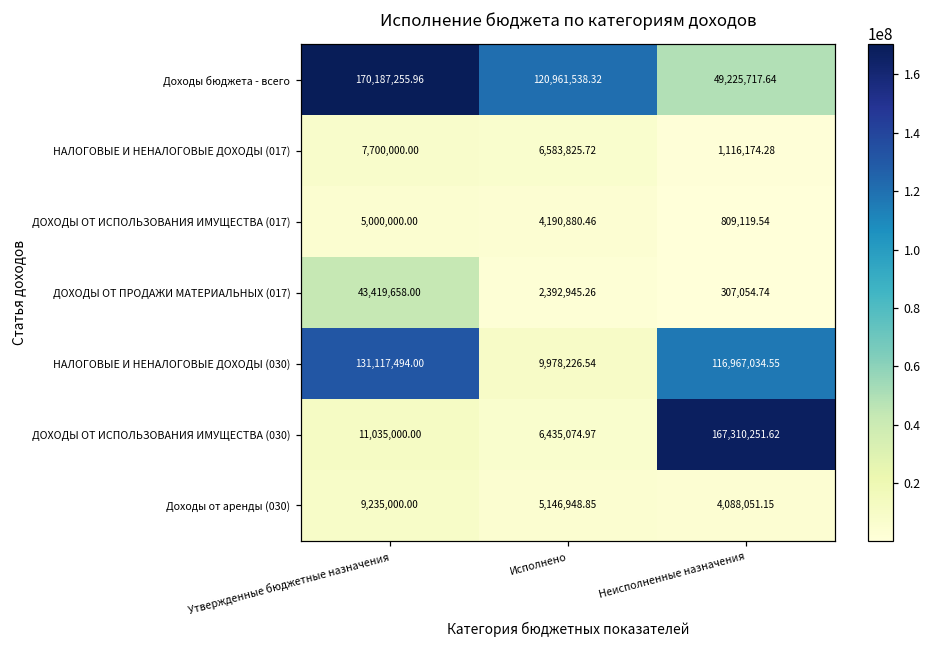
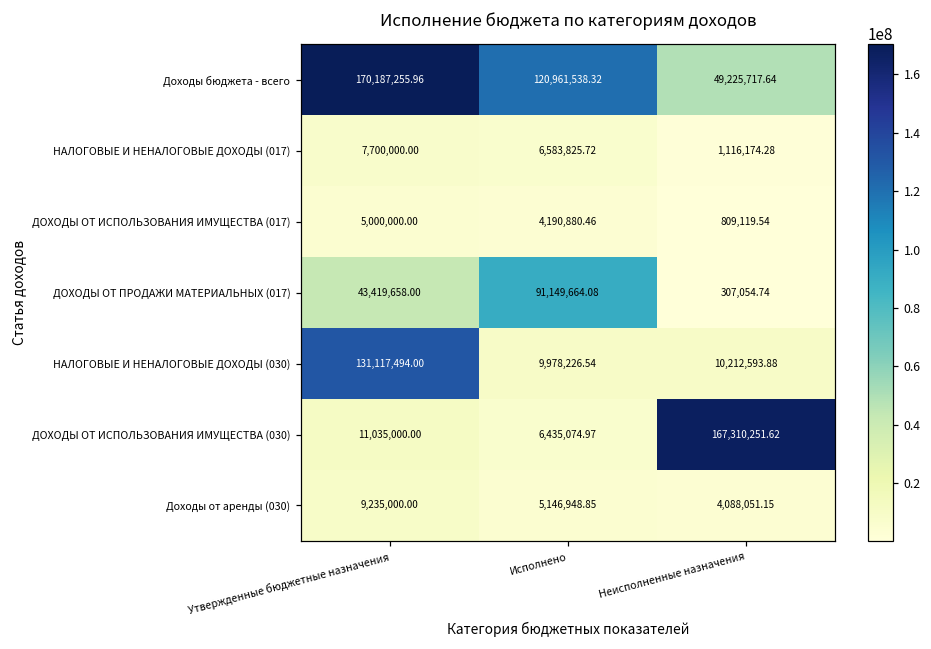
ДОХОДЫ ОТ ПРОДАЖИ МАТЕРИАЛЬНЫХ (017), Исполнено: 2,392,945.26 -> 91,149,664.08
НАЛОГОВЫЕ И НЕНАЛОГОВЫЕ ДОХОДЫ (030), Неисполненные назначения: 116,967,034.55 -> 10,212,593.88
